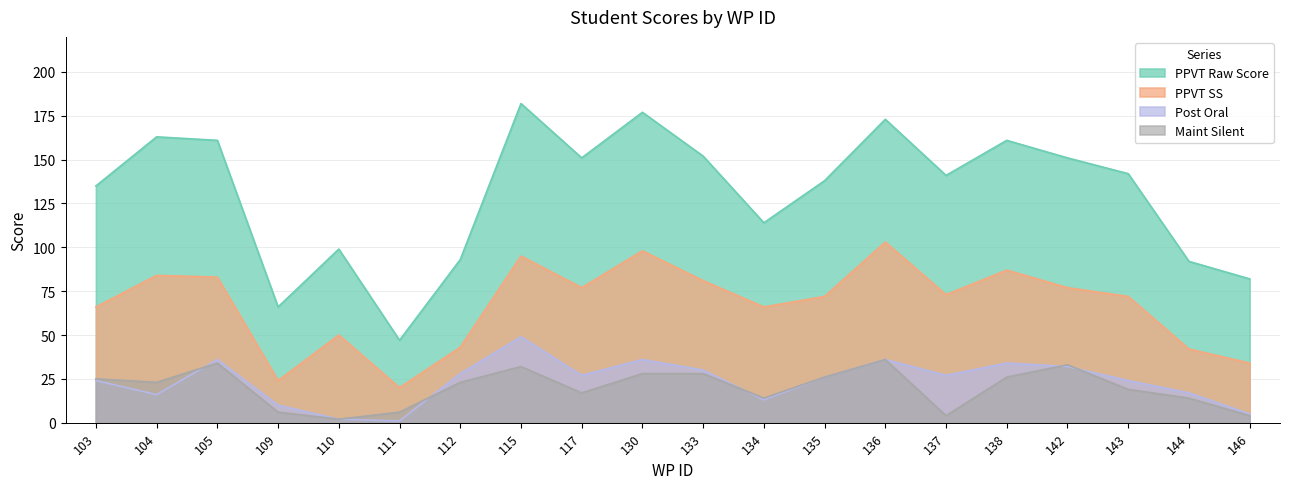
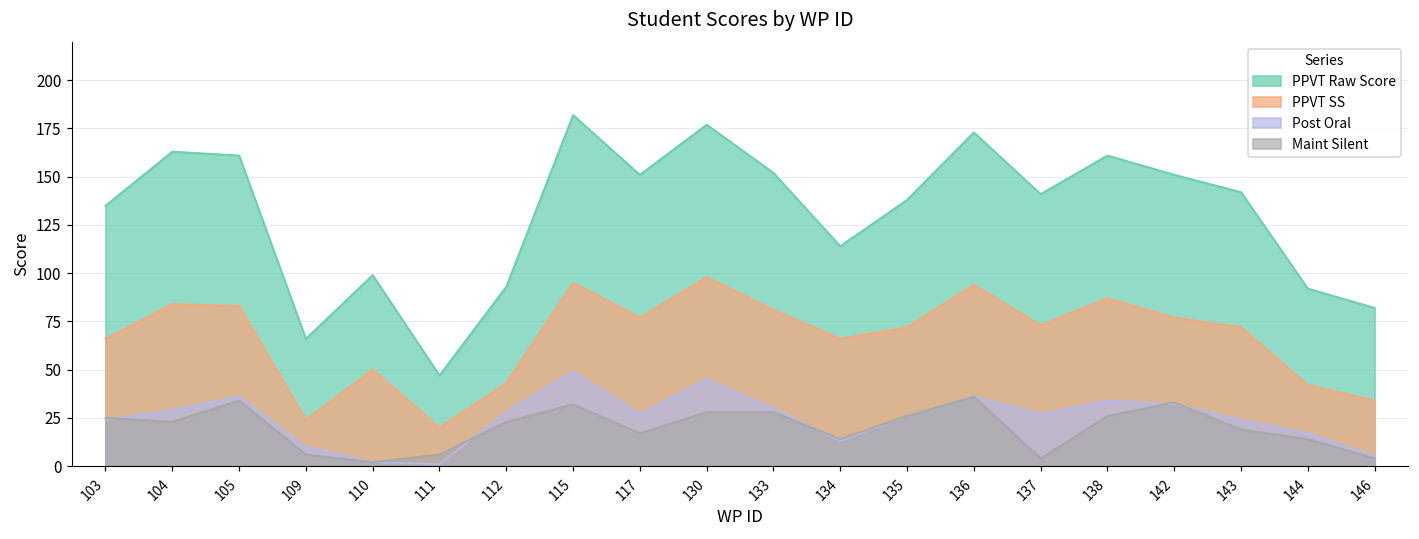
Post Oral, 104: 16 -> 29
Post Oral, 130: 36 -> 45
PPVT SS, 136: 103 -> 94
